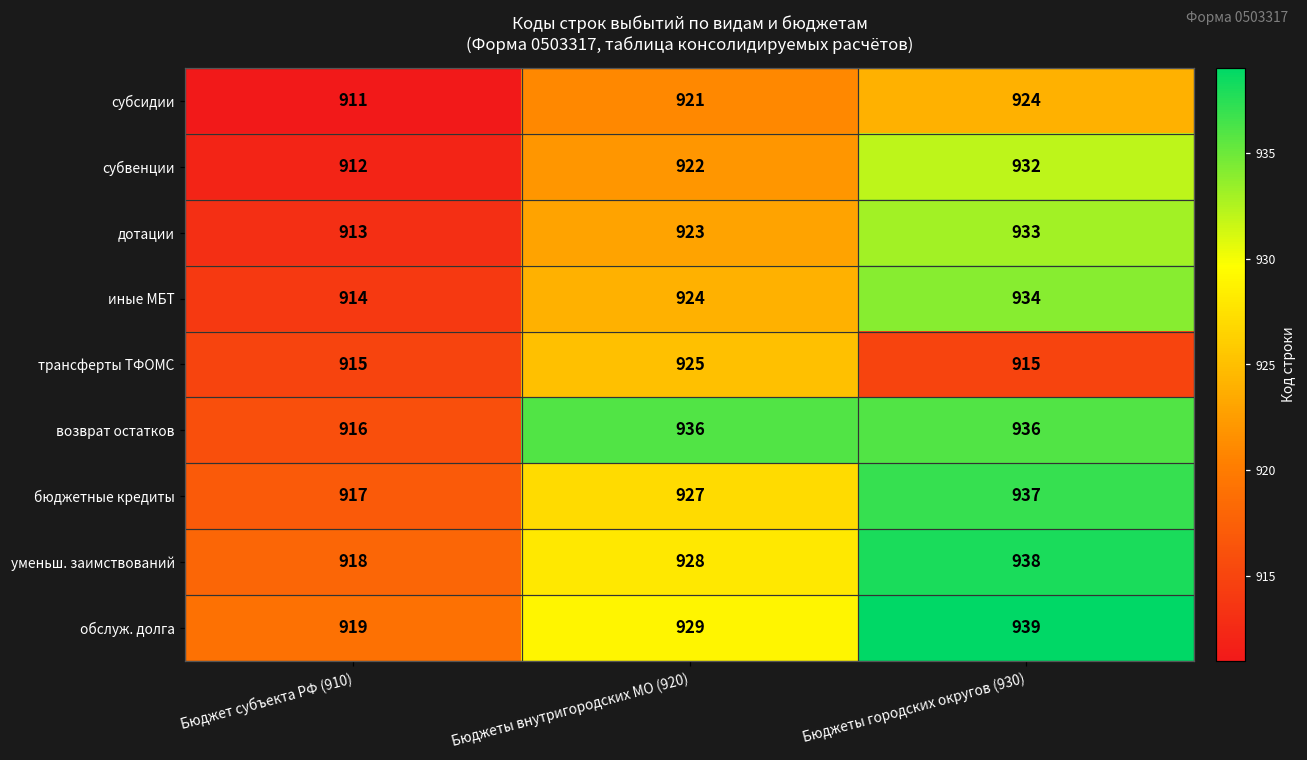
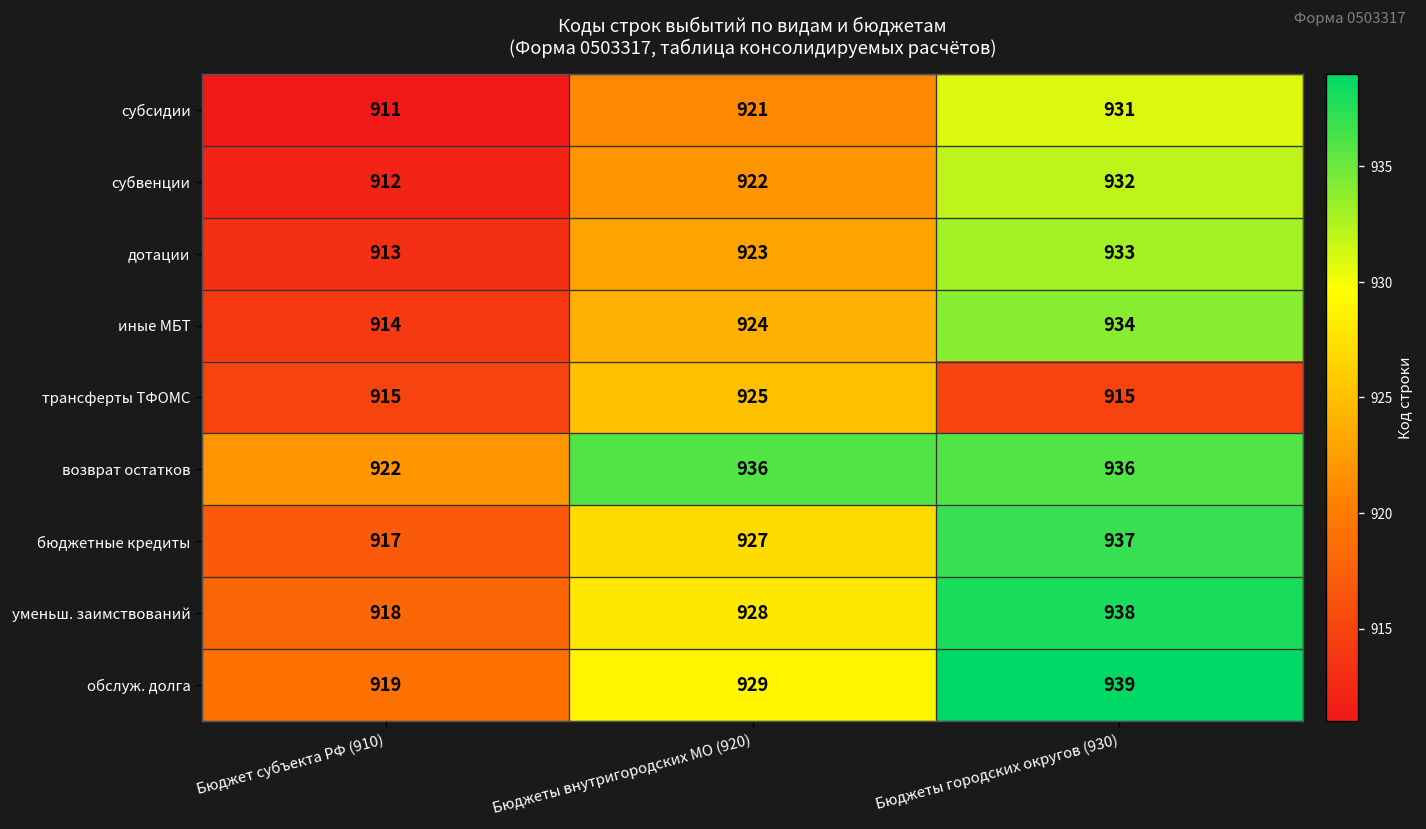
субсидии, Бюджеты городских округов (930): 924 -> 931
возврат остатков, Бюджет субъекта РФ (910): 916 -> 922
